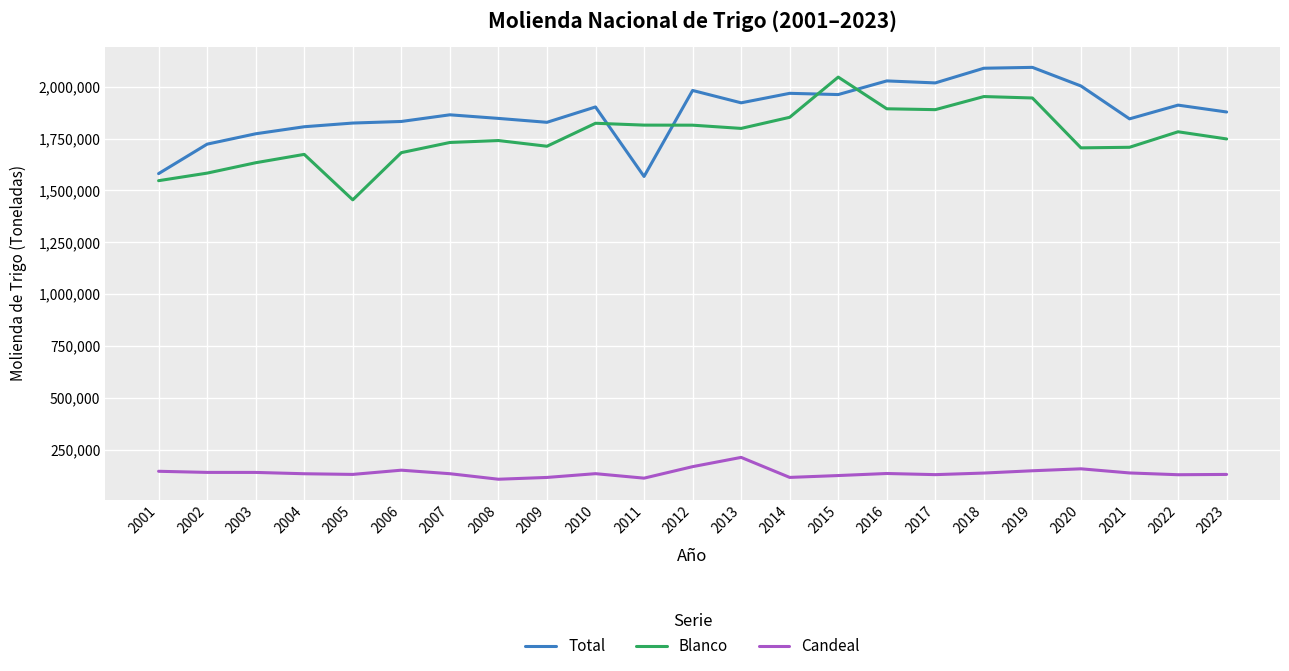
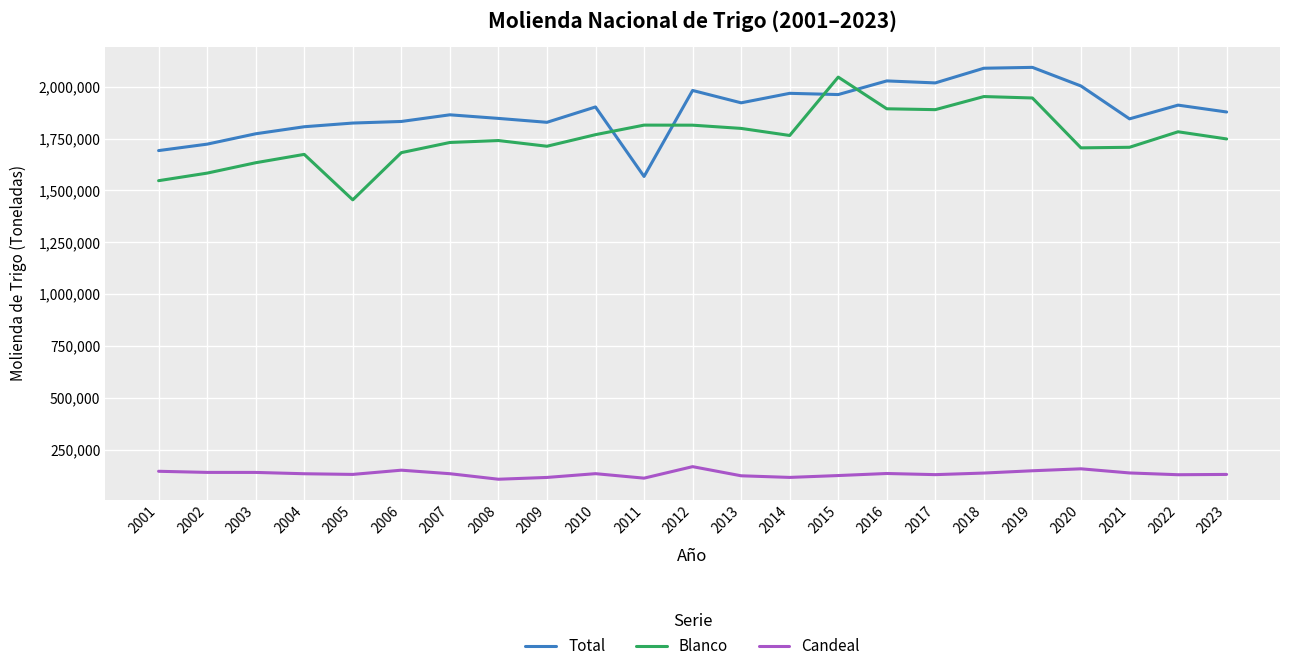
Total, 2001: 1,580,000 -> 1,690,000
Blanco, 2010: 1,820,000 -> 1,770,000
Candeal, 2013: 210,000 -> 120,000
Blanco, 2014: 1,850,000 -> 1,760,000
